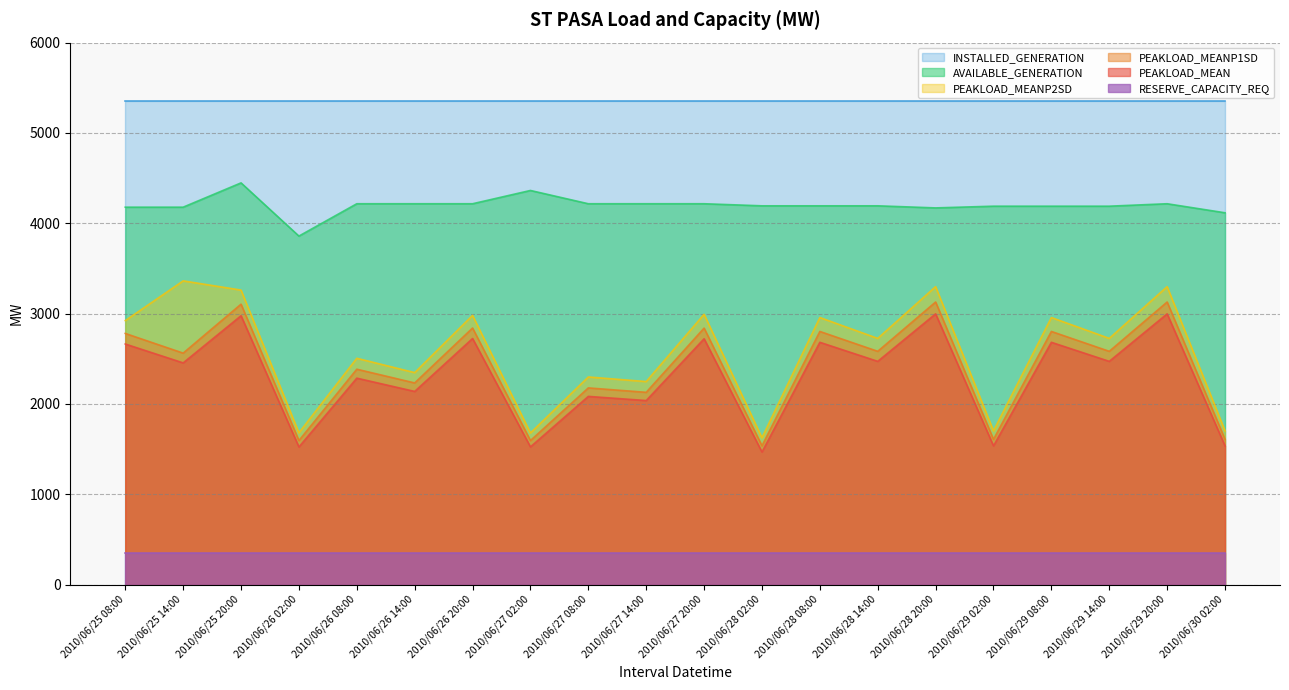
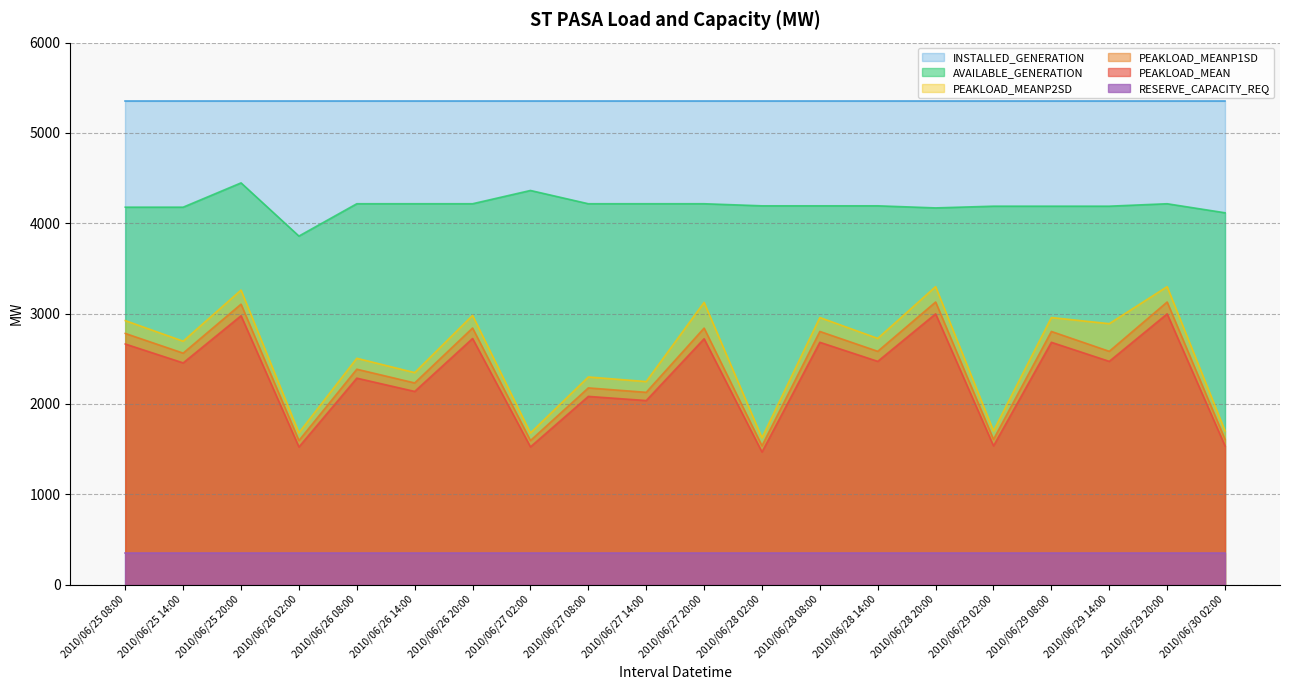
PEAKLOAD_MEANP2SD, 2010/06/25 14:00: 3400 -> 2700
PEAKLOAD_MEANP2SD, 2010/06/27 20:00: 3000 -> 3100
PEAKLOAD_MEANP2SD, 2010/06/29 14:00: 2700 -> 2900
